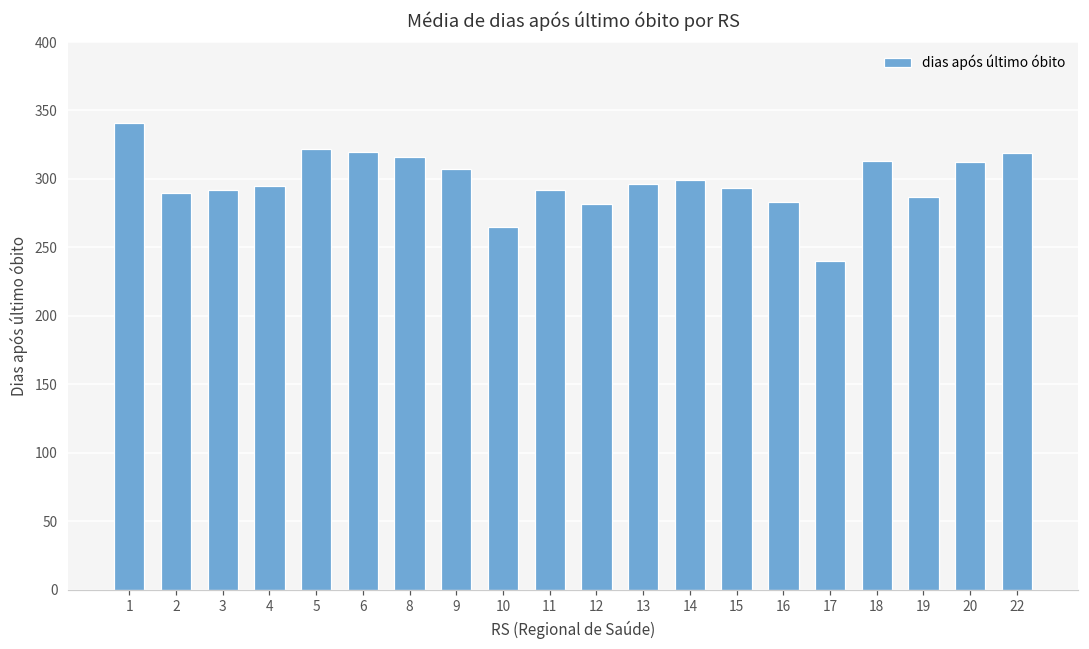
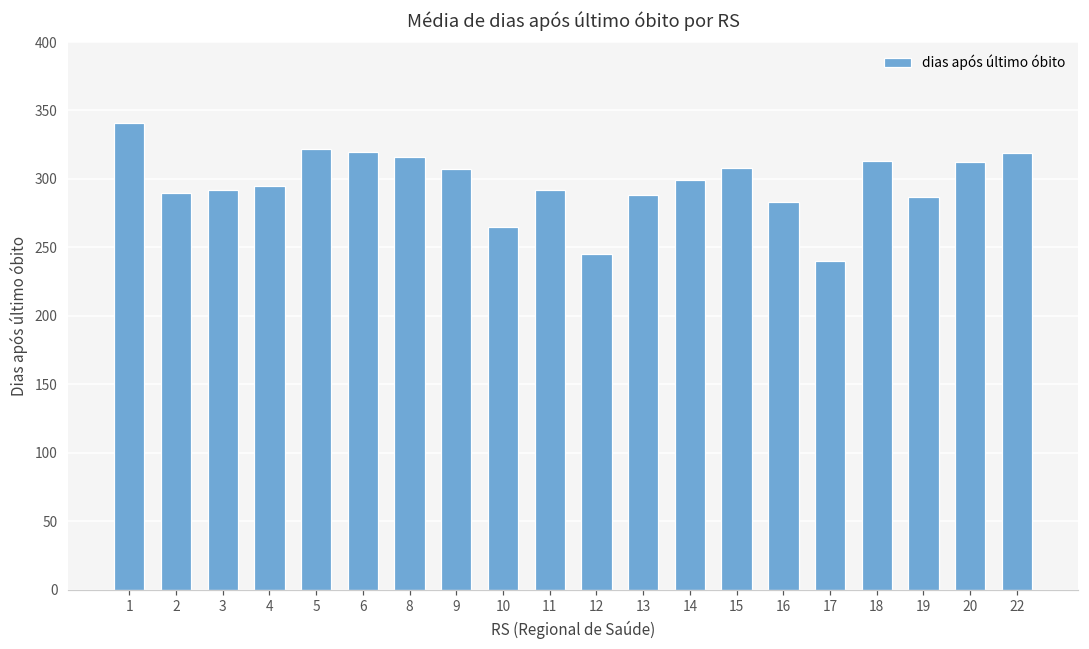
12: 282 -> 245
13: 296 -> 288
15: 293 -> 308
